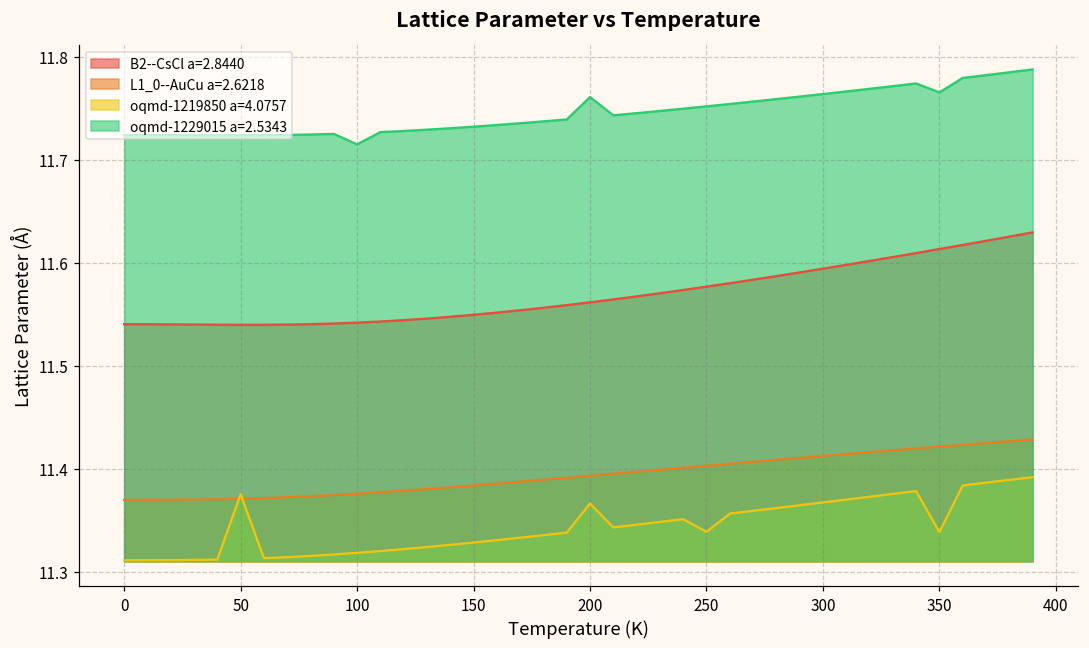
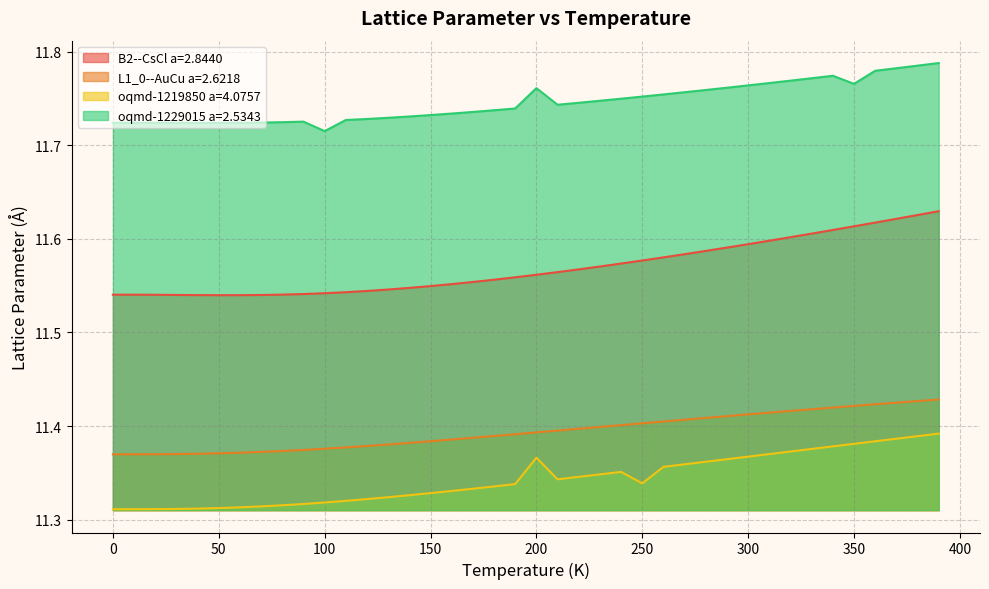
oqmd-1219850 a=4.0757, 50: 11.38 -> 11.31
oqmd-1219850 a=4.0757, 350: 11.34 -> 11.38
